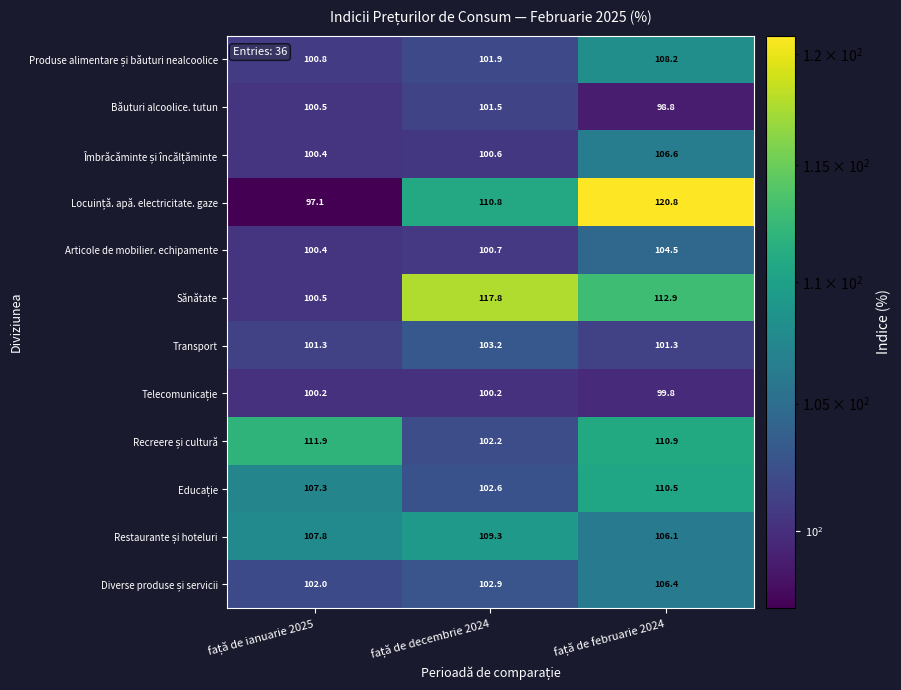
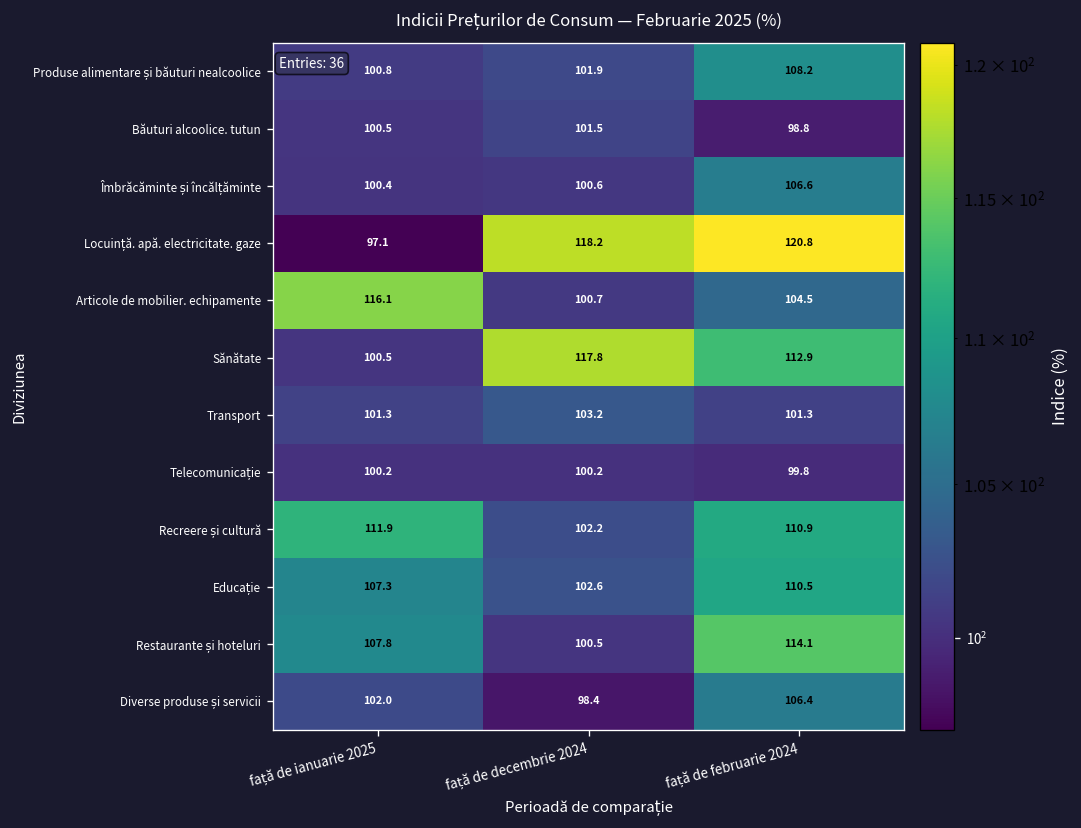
Locuință. apă. electricitate. gaze, față de decembrie 2024: 110.8 -> 118.2
Articole de mobilier. echipamente, față de ianuarie 2025: 100.4 -> 116.1
Restaurante și hoteluri, față de decembrie 2024: 109.3 -> 100.5
Restaurante și hoteluri, față de februarie 2024: 106.1 -> 114.1
Diverse produse și servicii, față de decembrie 2024: 102.9 -> 98.4
